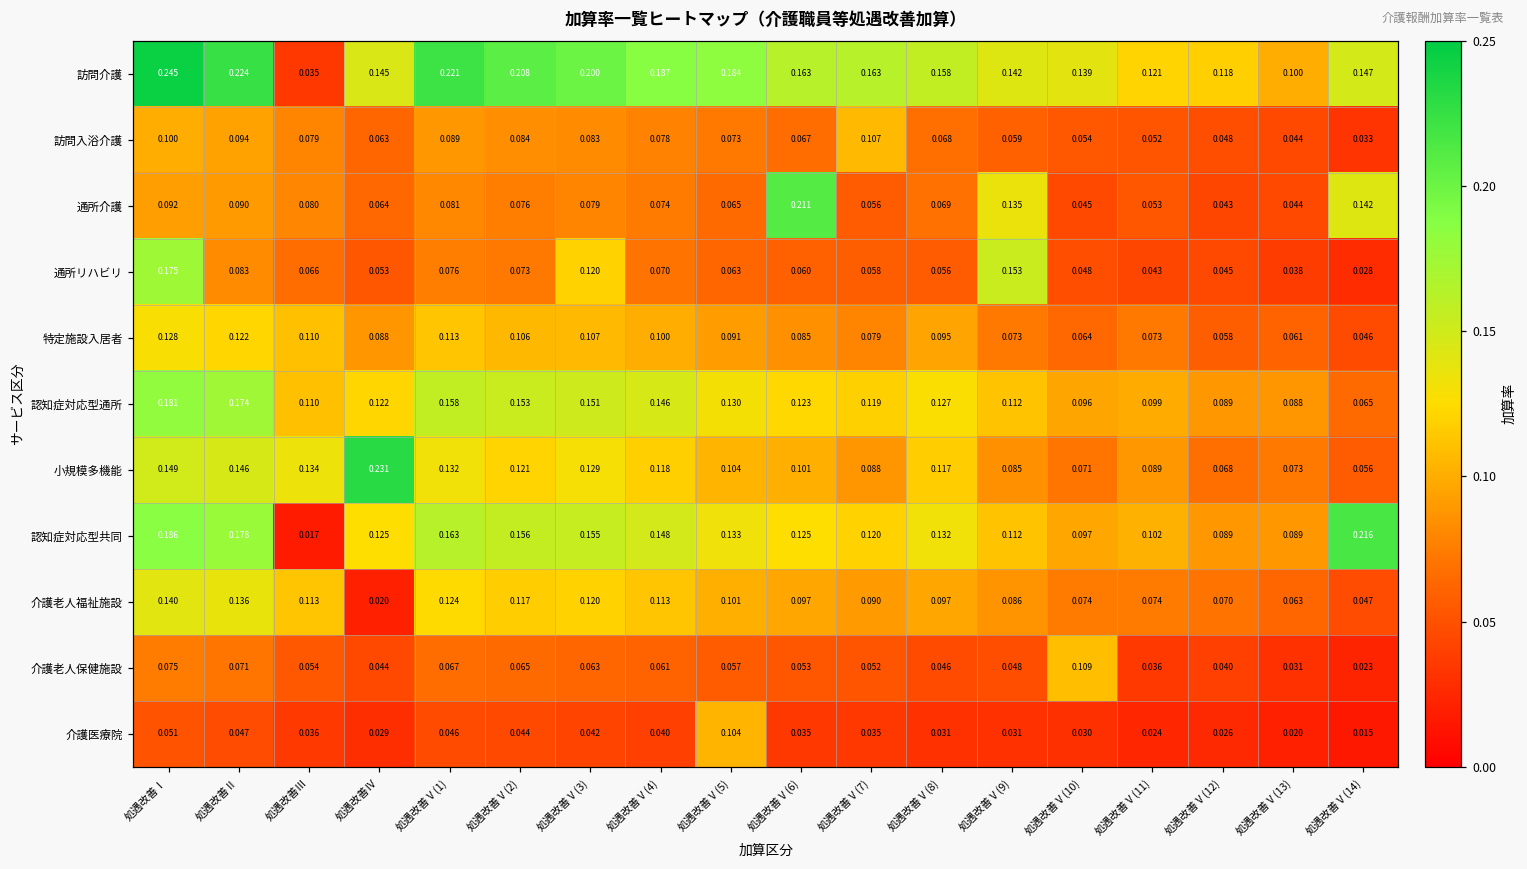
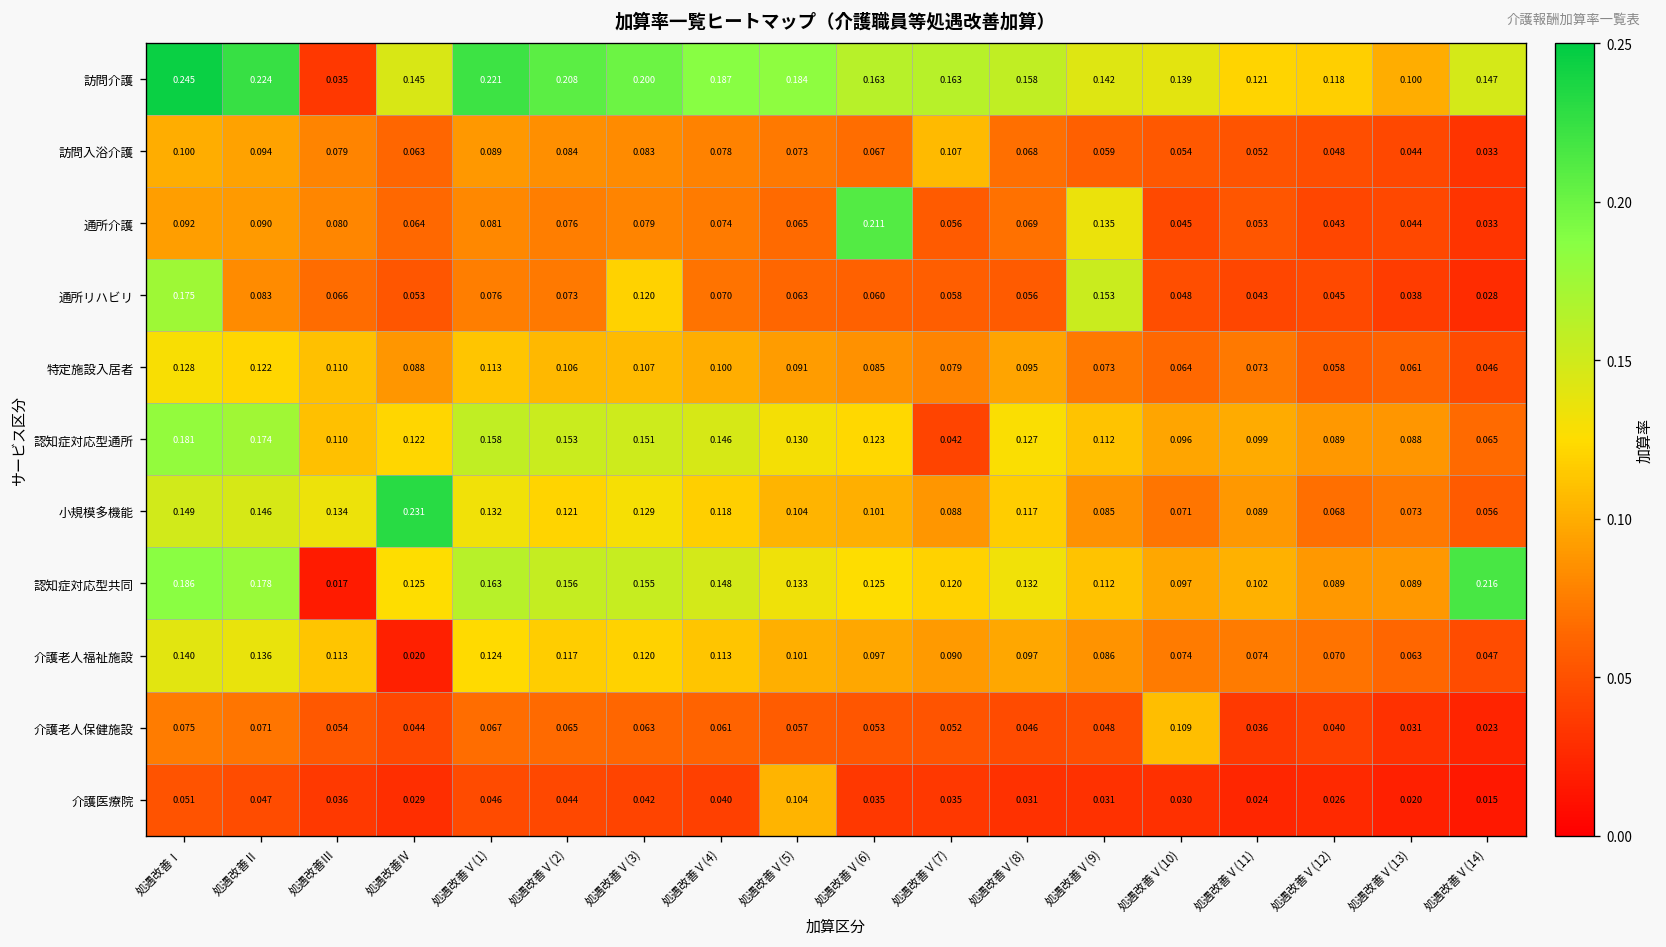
通所介護, 処遇改善Ⅴ(14): 0.142 -> 0.033
認知症対応型通所, 処遇改善Ⅴ(7): 0.119 -> 0.042
